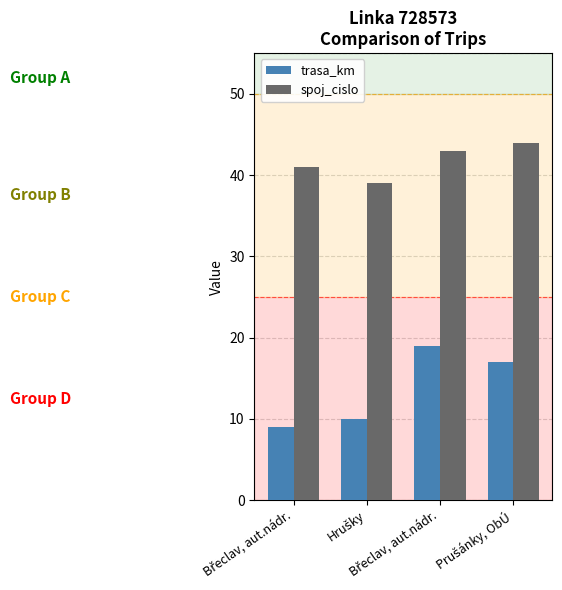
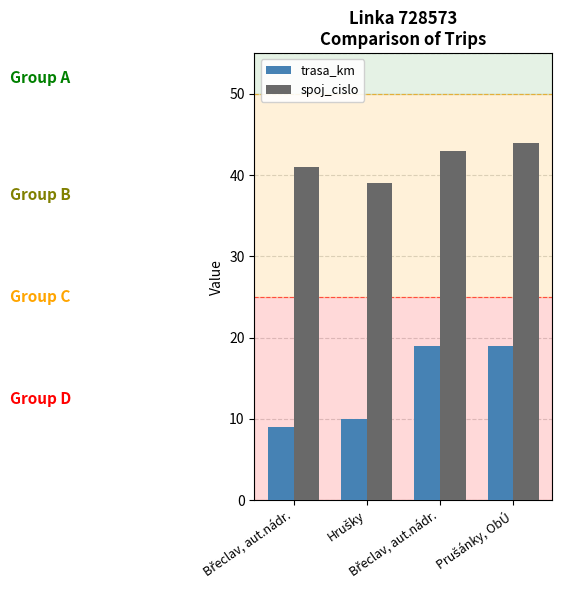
trasa_km, Prušánky, ObÚ: 17 -> 19
